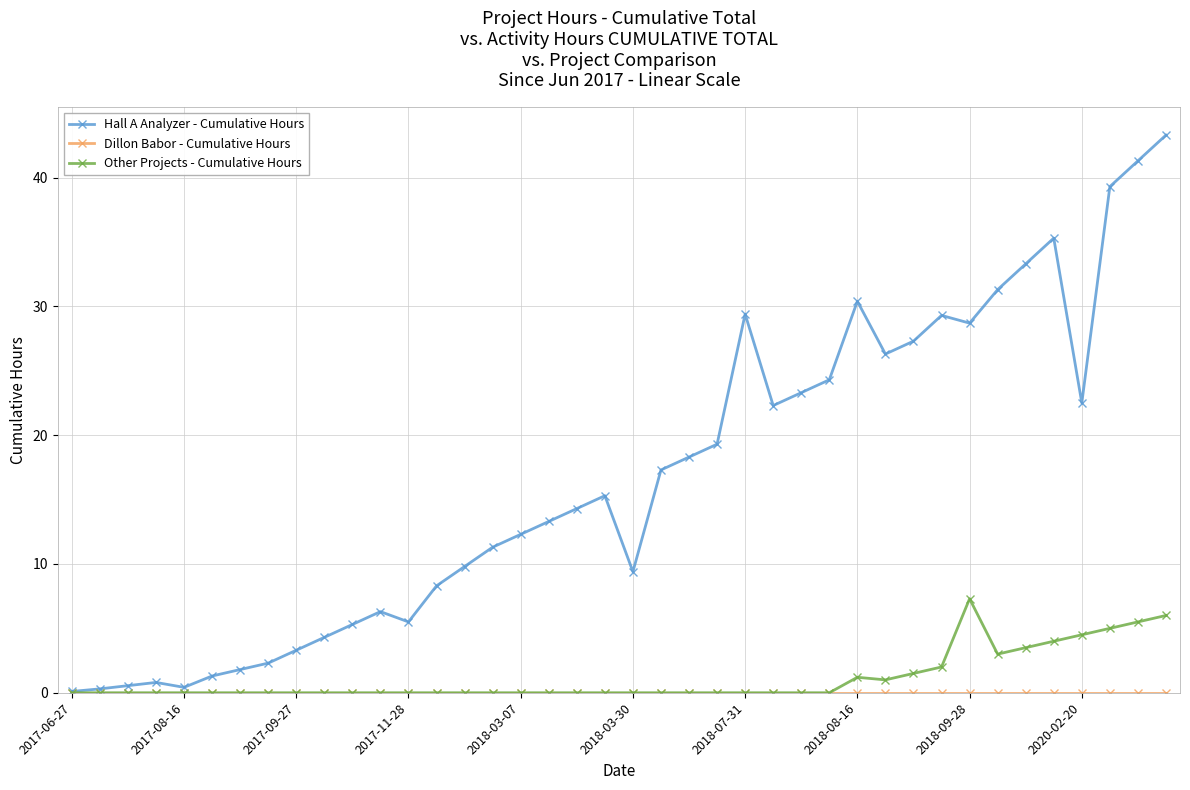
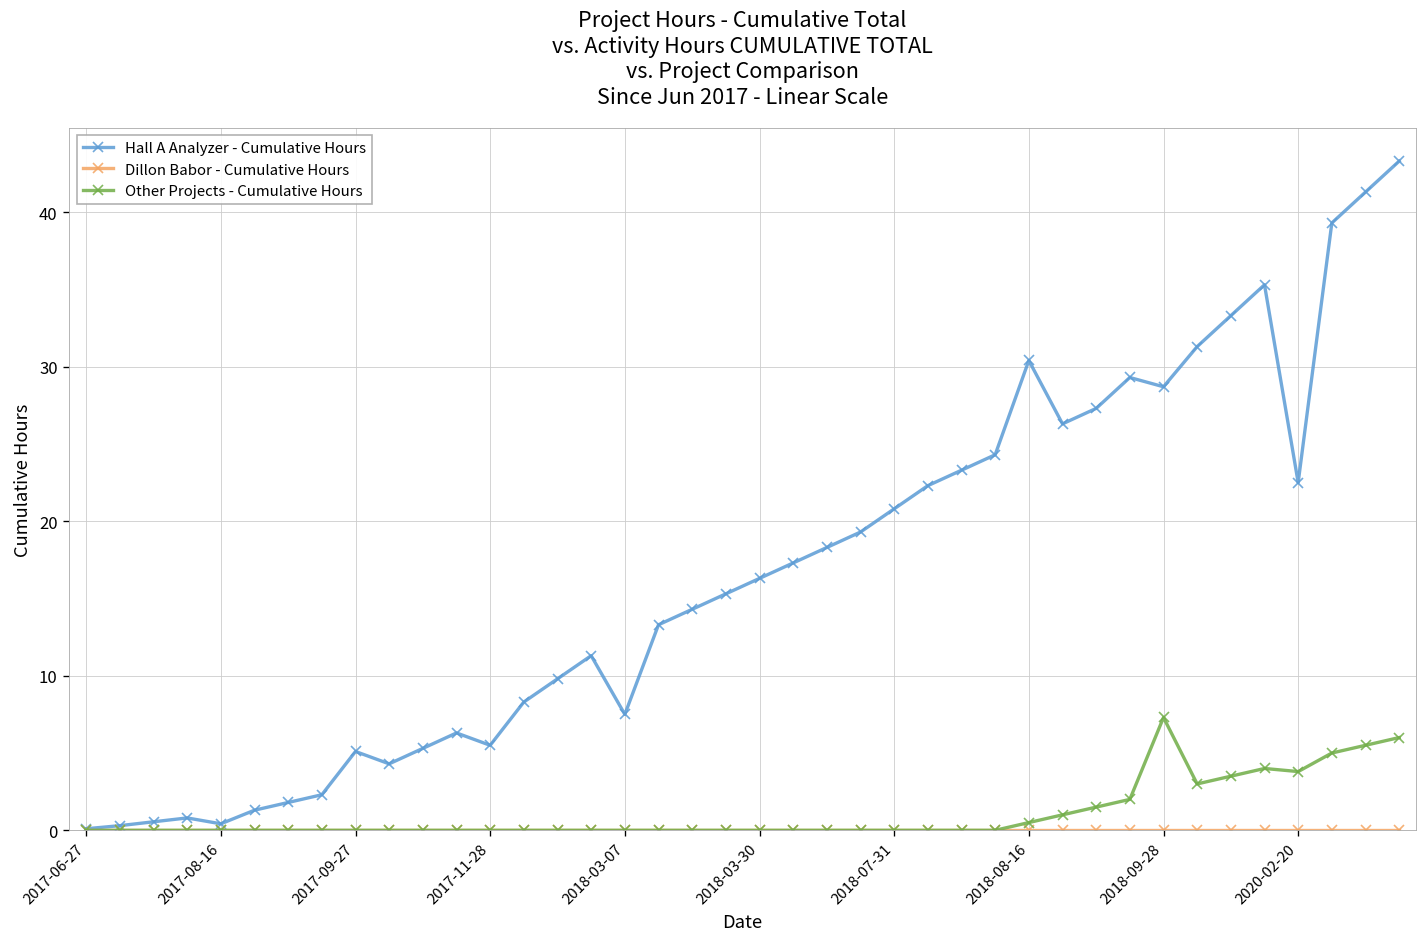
Hall A Analyzer - Cumulative Hours, 2017-09-27: 3.3 -> 5.1
Hall A Analyzer - Cumulative Hours, 2018-03-07: 12.3 -> 7.5
Hall A Analyzer - Cumulative Hours, 2018-03-30: 9.4 -> 16.3
Hall A Analyzer - Cumulative Hours, 2018-07-31: 29.4 -> 20.8
Other Projects - Cumulative Hours, 2018-08-16: 1.2 -> 0.5
Other Projects - Cumulative Hours, 2020-02-20: 4.5 -> 3.8
